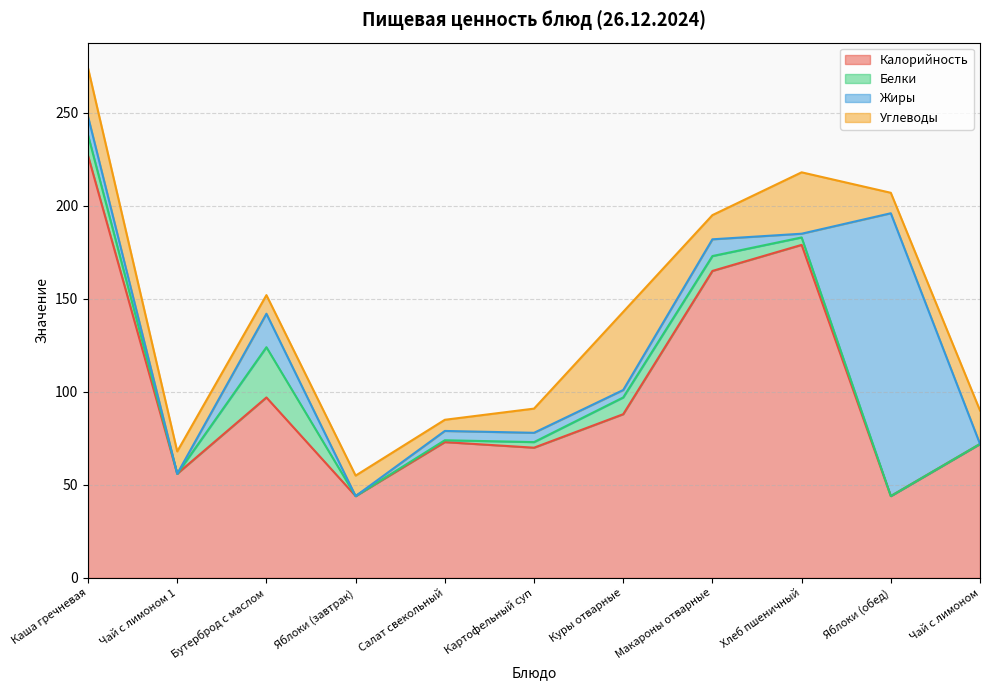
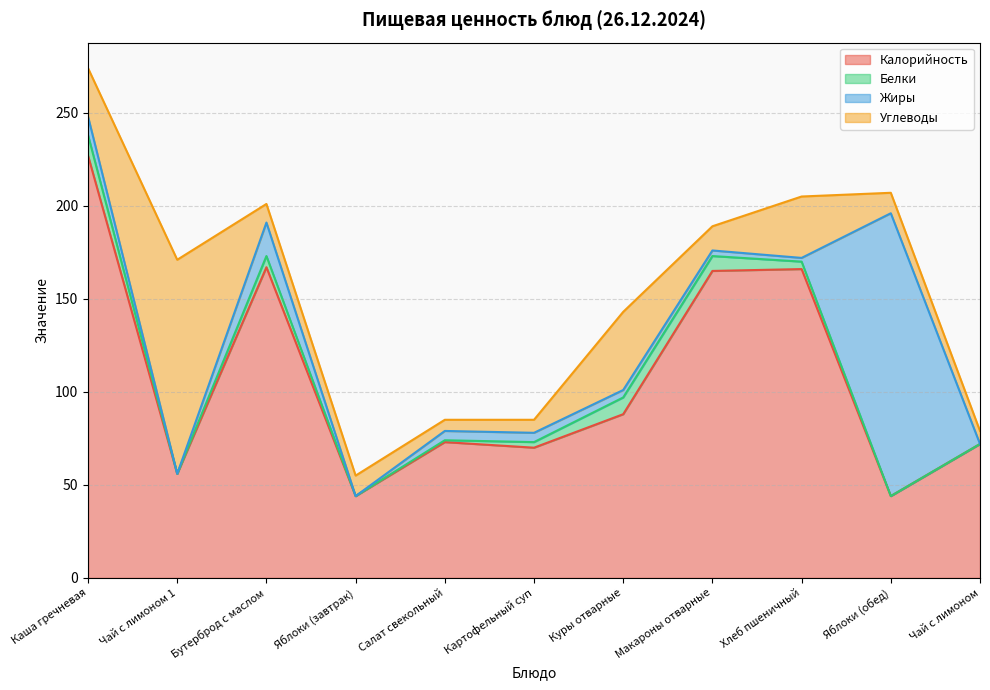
Углеводы, Чай с лимоном 1: 12 -> 115
Калорийность, Бутерброд с маслом: 97 -> 167
Белки, Бутерброд с маслом: 27 -> 6
Углеводы, Картофельный суп: 13 -> 7
Жиры, Макароны отварные: 9 -> 3
Калорийность, Хлеб пшеничный: 179 -> 166
Углеводы, Чай с лимоном: 18 -> 7
